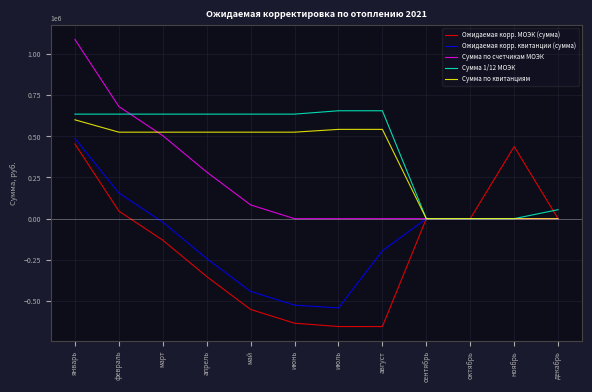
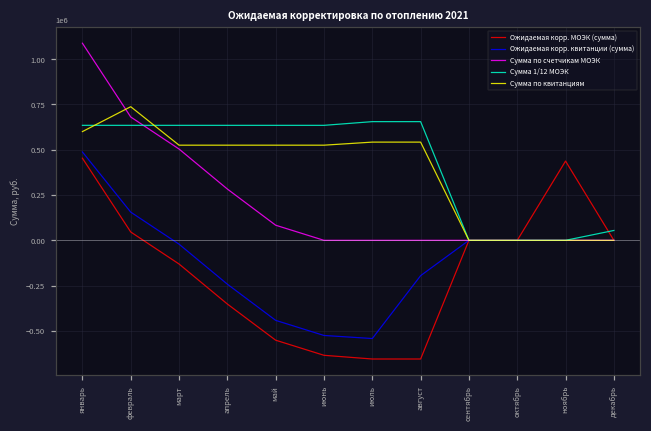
Сумма по квитанциям, февраль: 520000 -> 740000
